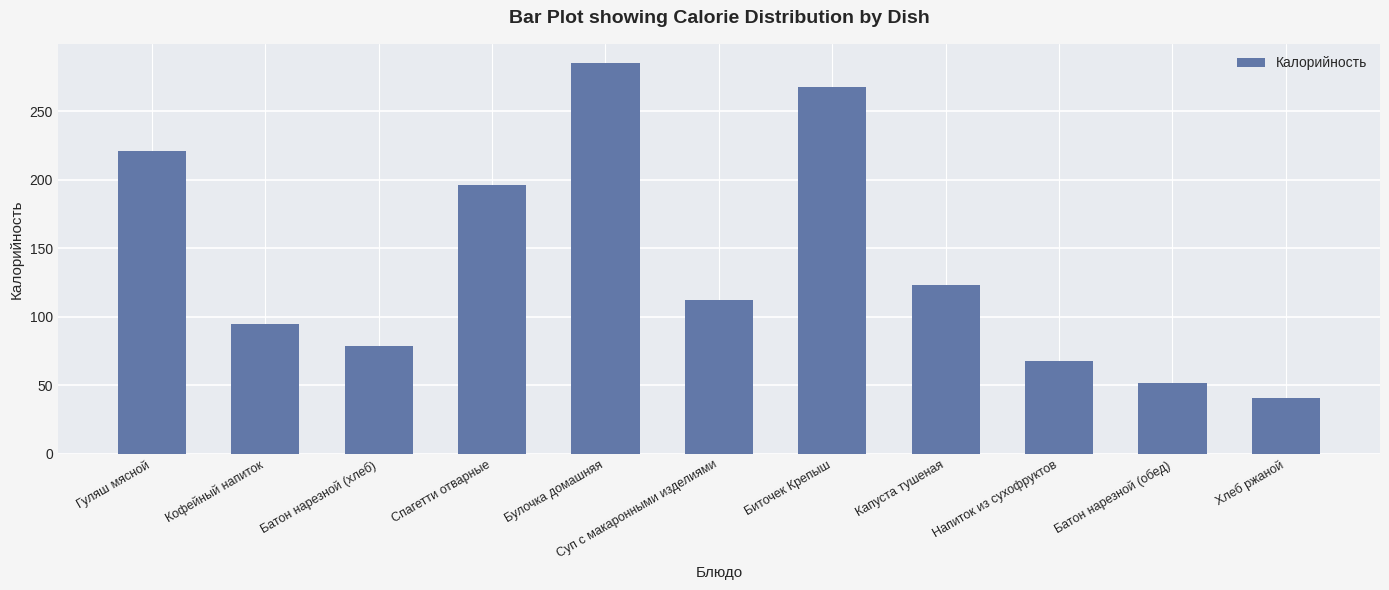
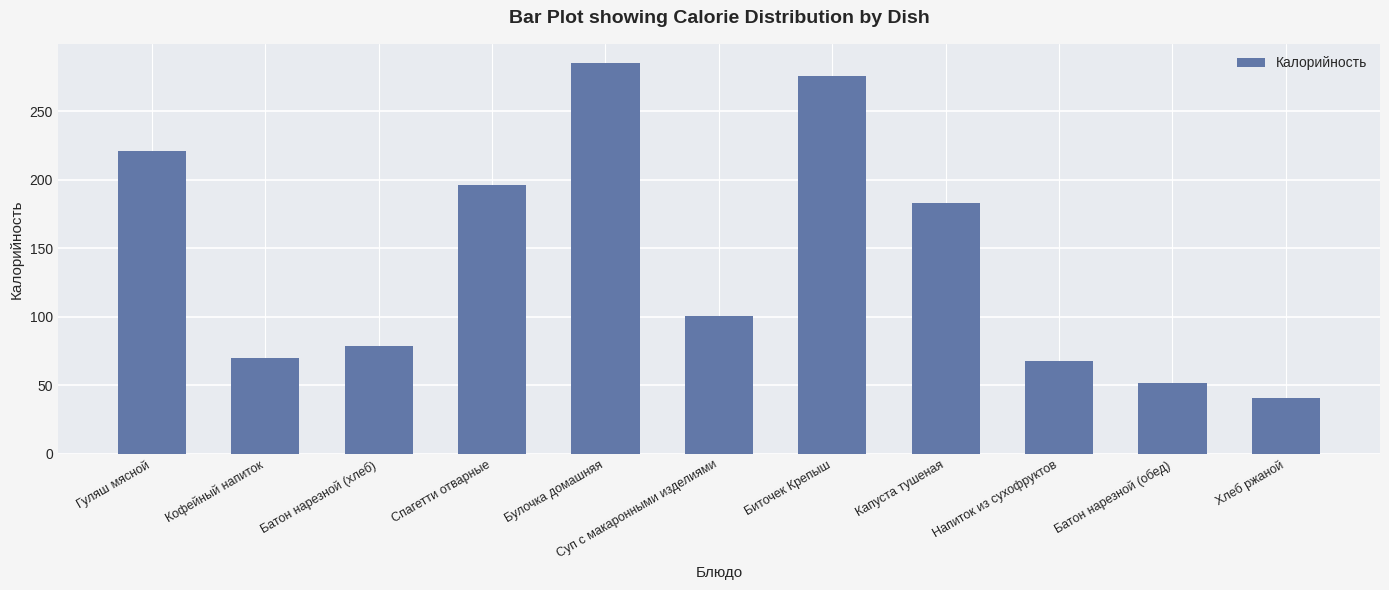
Кофейный напиток: 95 -> 70
Суп с макаронными изделиями: 112 -> 101
Биточек Крепыш: 268 -> 276
Капуста тушеная: 123 -> 183
